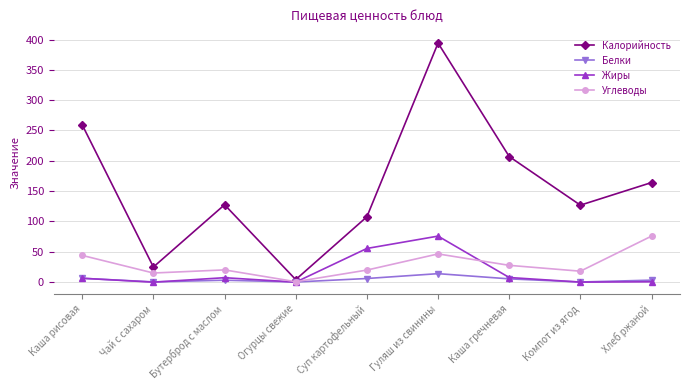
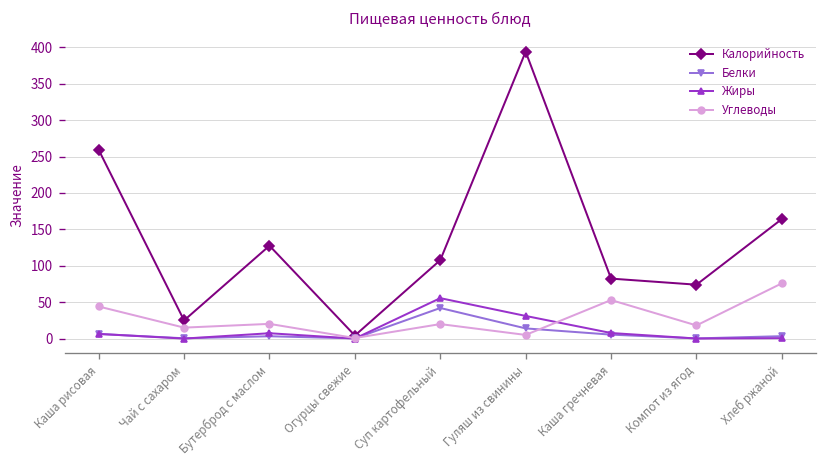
Белки, Суп картофельный: 10 -> 40
Жиры, Гуляш из свинины: 80 -> 30
Углеводы, Гуляш из свинины: 50 -> 10
Калорийность, Каша гречневая: 210 -> 80
Углеводы, Каша гречневая: 30 -> 50
Калорийность, Компот из ягод: 130 -> 70
